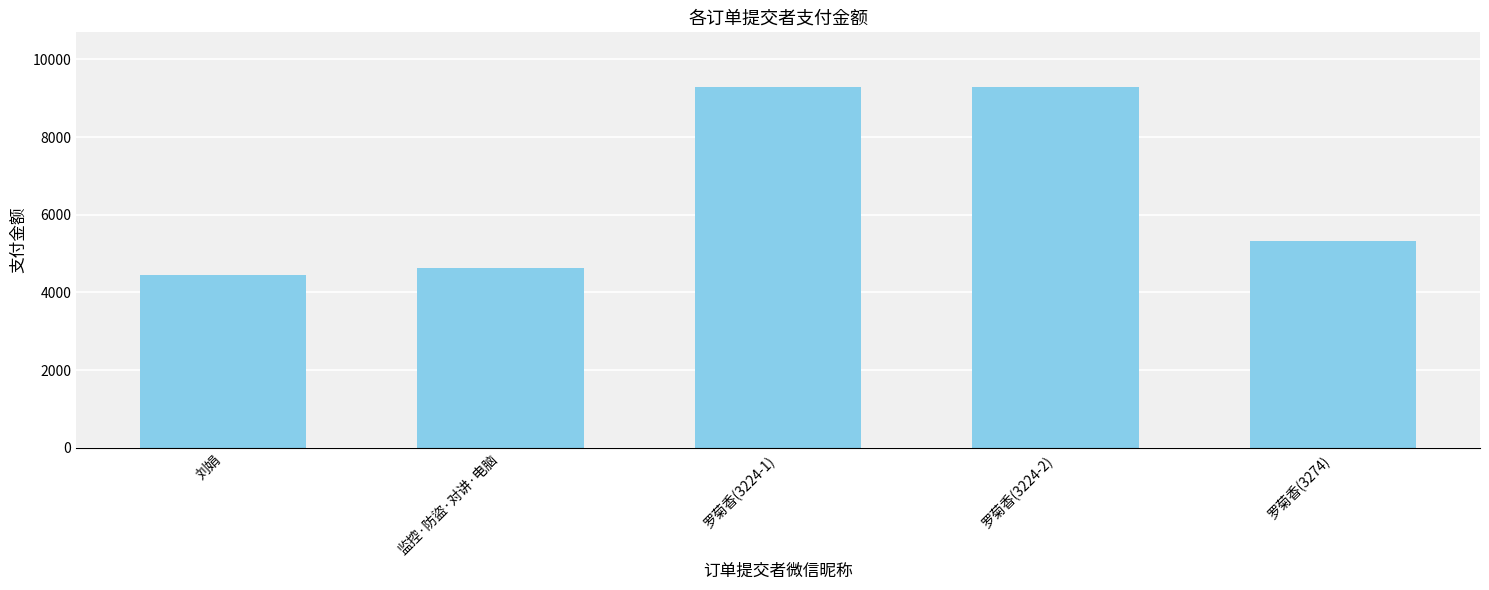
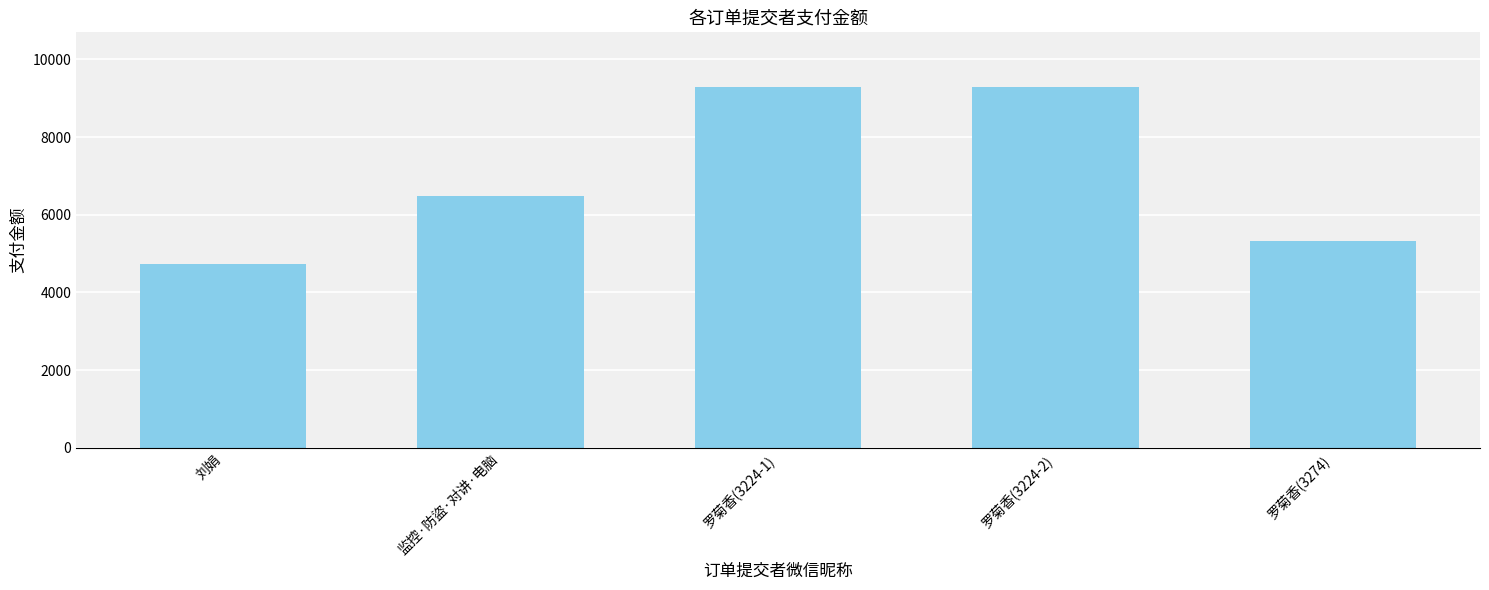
刘娟: 4500 -> 4700
监控·防盜·对讲·电脑: 4600 -> 6500
